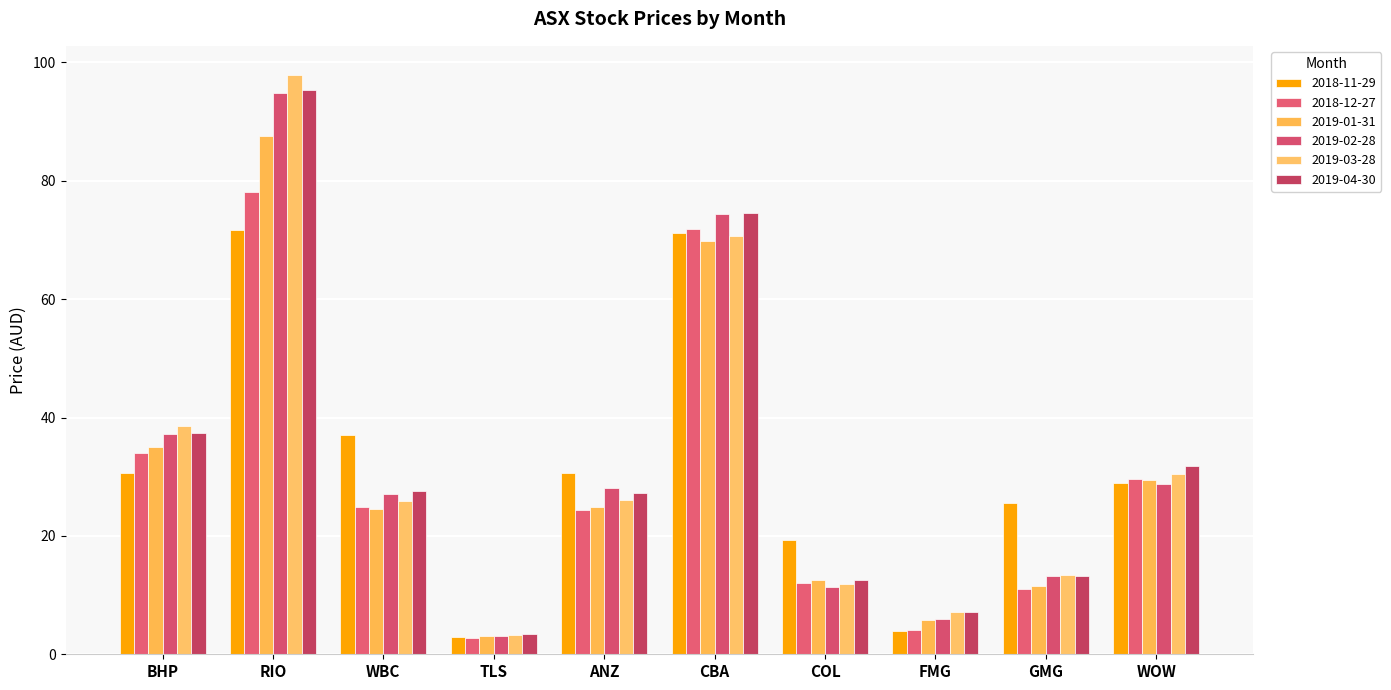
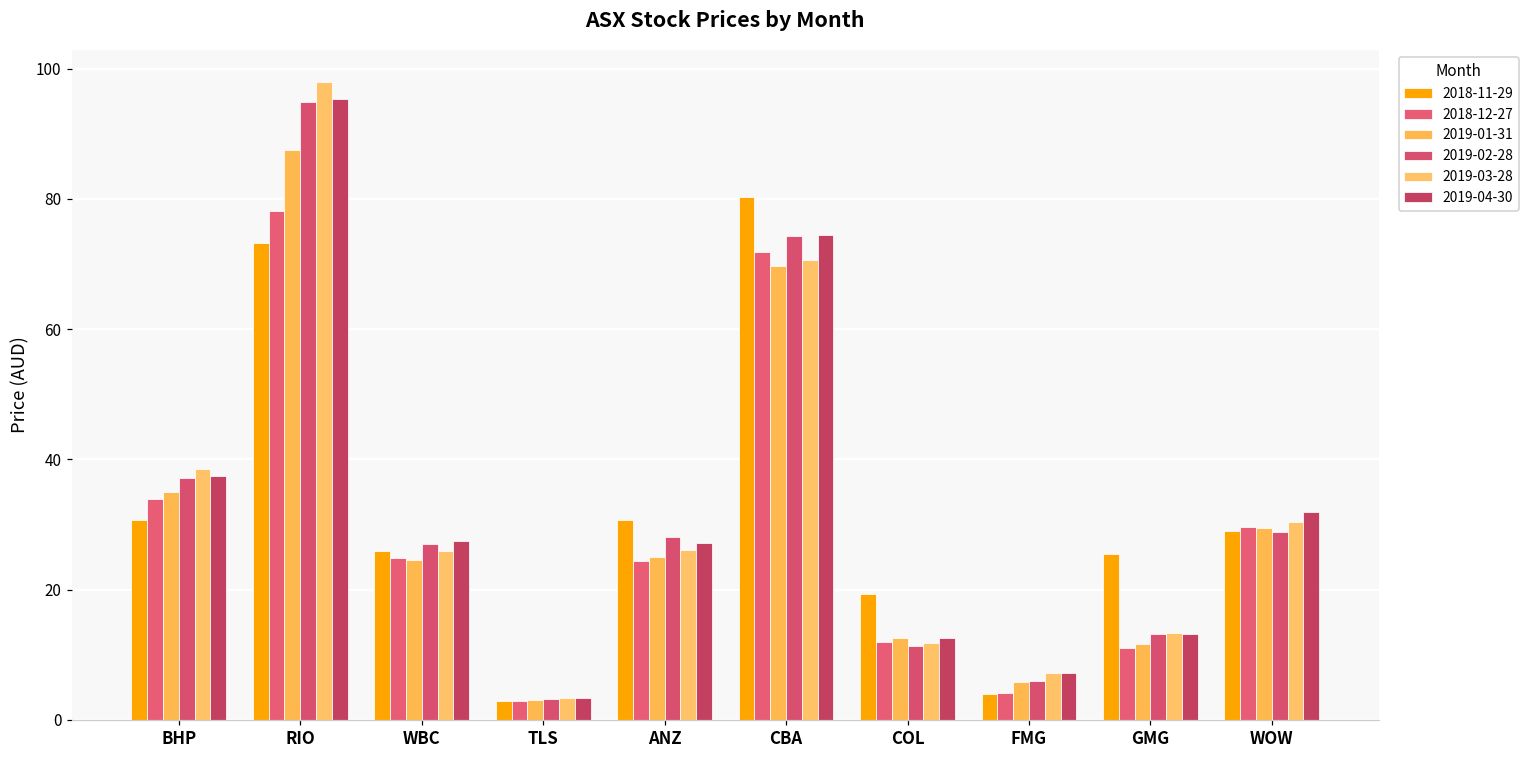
2018-11-29, RIO: 72 -> 73
2018-11-29, WBC: 37 -> 26
2018-11-29, CBA: 71 -> 80
